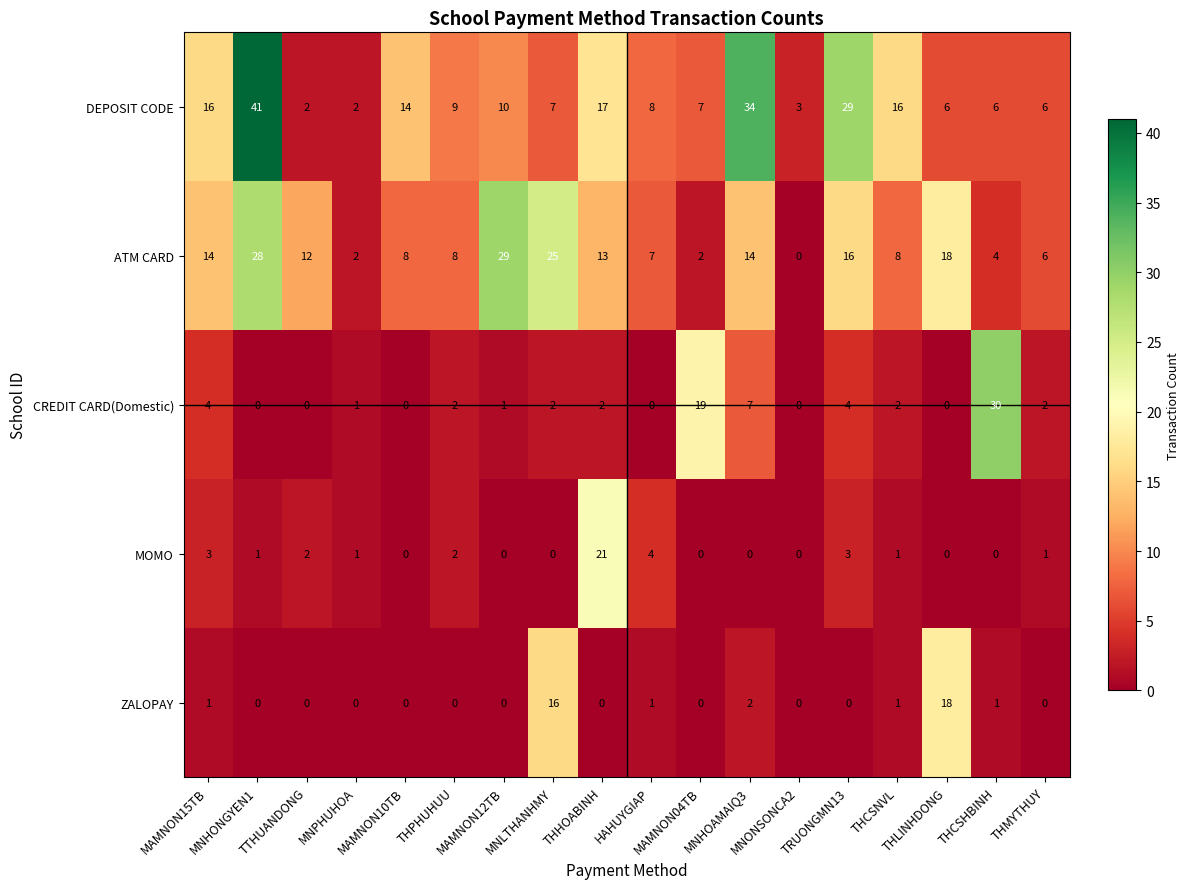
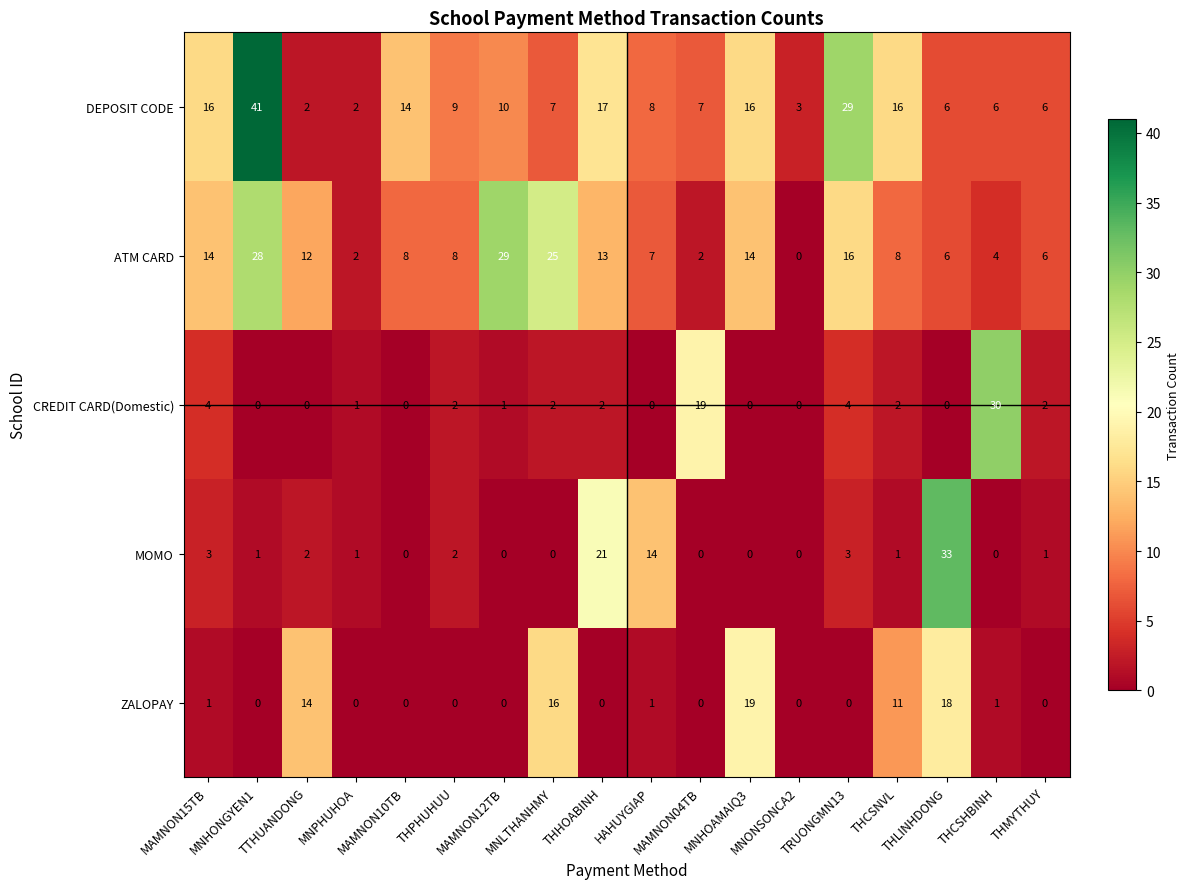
DEPOSIT CODE, MNHOAMAIQ3: 34 -> 16
ATM CARD, THLINHDONG: 18 -> 6
CREDIT CARD(Domestic), MNHOAMAIQ3: 7 -> 0
MOMO, HAHUYGIAP: 4 -> 14
MOMO, THLINHDONG: 0 -> 33
ZALOPAY, TTHUANDONG: 0 -> 14
ZALOPAY, MNHOAMAIQ3: 2 -> 19
ZALOPAY, THCSNVL: 1 -> 11
